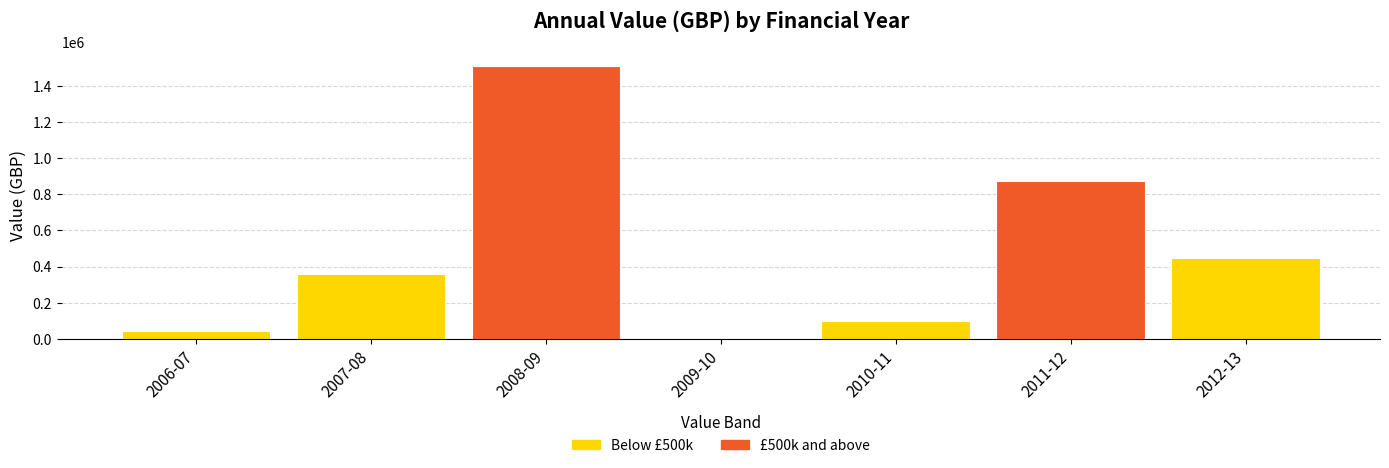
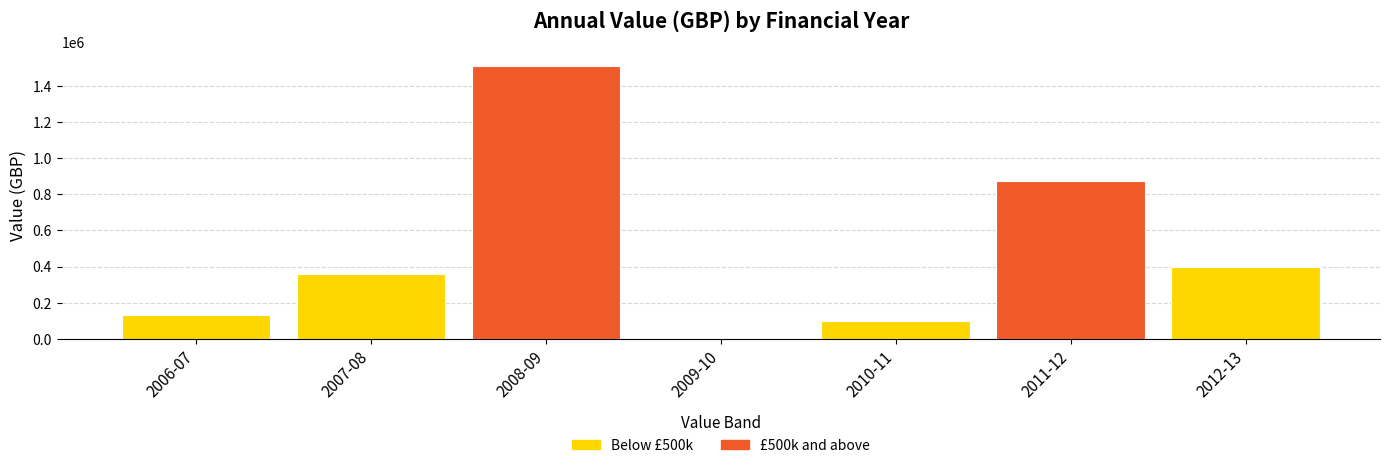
2006-07: 50000 -> 130000
2012-13: 450000 -> 400000
